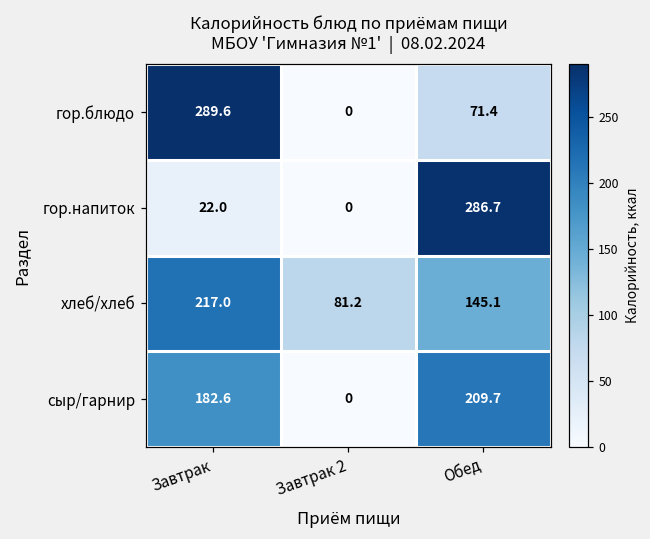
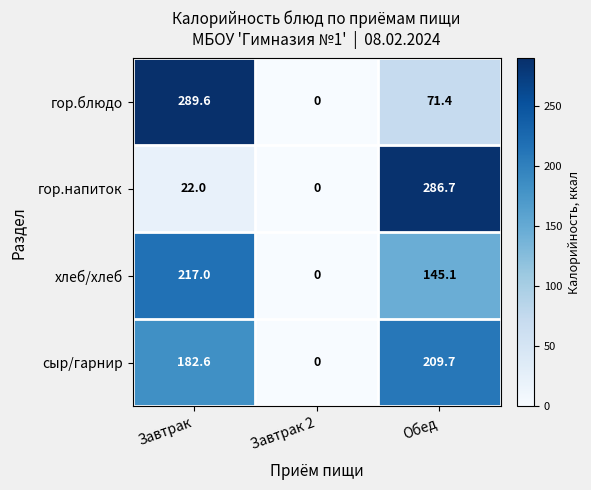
хлеб/хлеб, Завтрак 2: 81.2 -> 0
